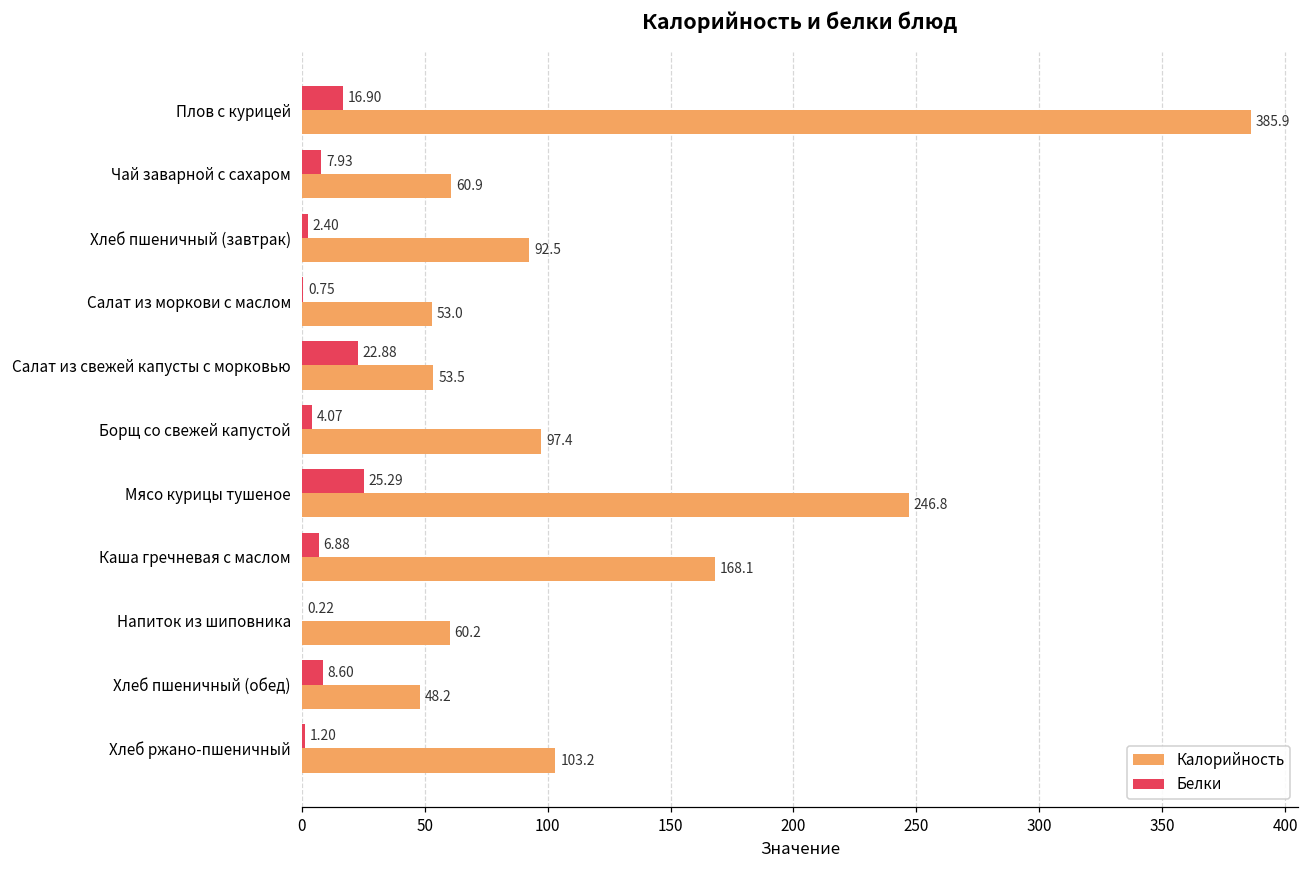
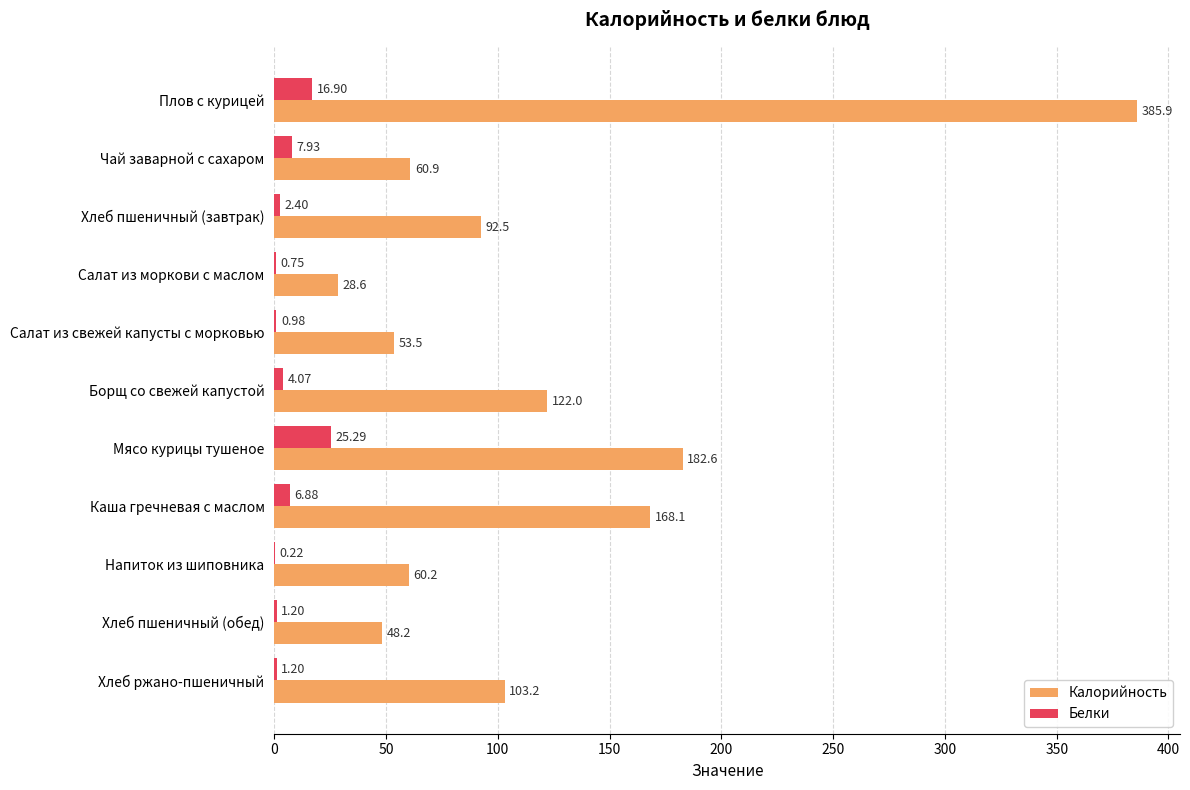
Калорийность, Салат из моркови с маслом: 53.0 -> 28.6
Белки, Салат из свежей капусты с морковью: 22.88 -> 0.98
Калорийность, Борщ со свежей капустой: 97.4 -> 122.0
Калорийность, Мясо курицы тушеное: 246.8 -> 182.6
Белки, Хлеб пшеничный (обед): 8.60 -> 1.20
